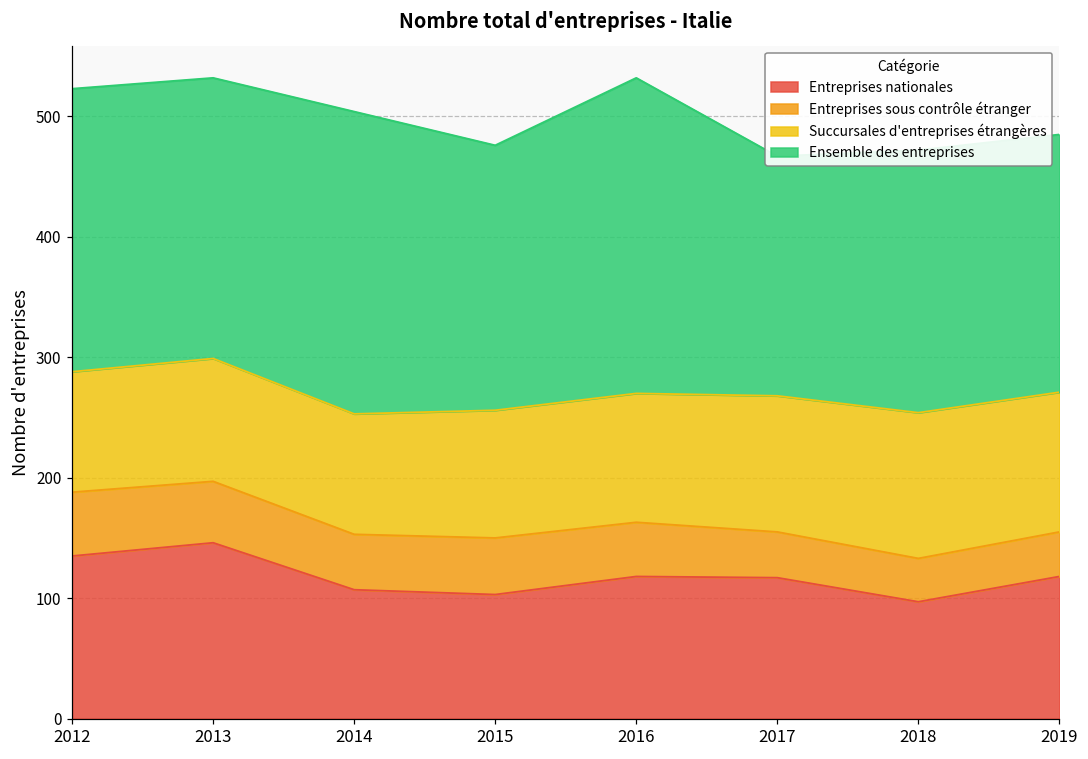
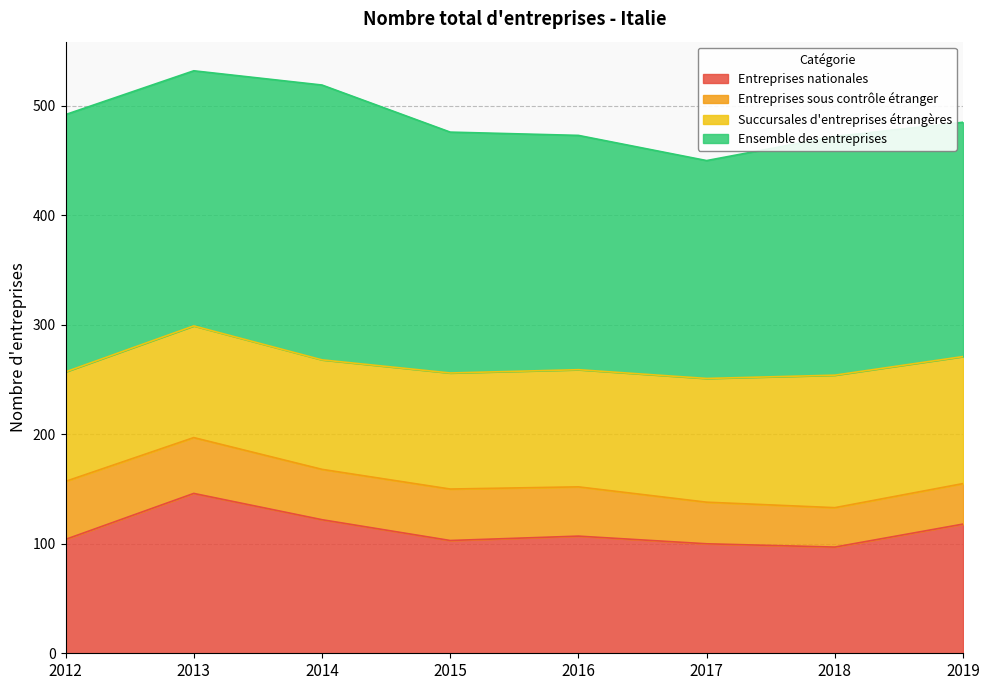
Entreprises nationales, 2012: 135 -> 104
Entreprises nationales, 2014: 107 -> 122
Entreprises nationales, 2016: 118 -> 107
Ensemble des entreprises, 2016: 262 -> 214
Entreprises nationales, 2017: 117 -> 100
